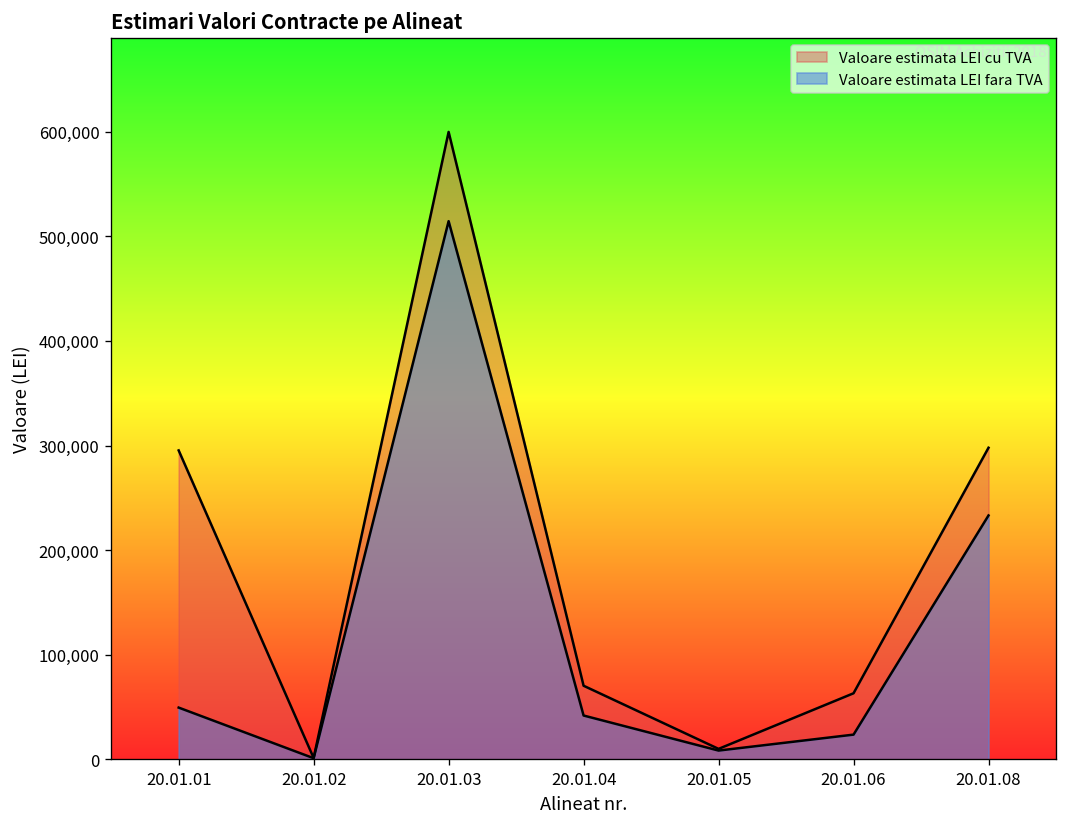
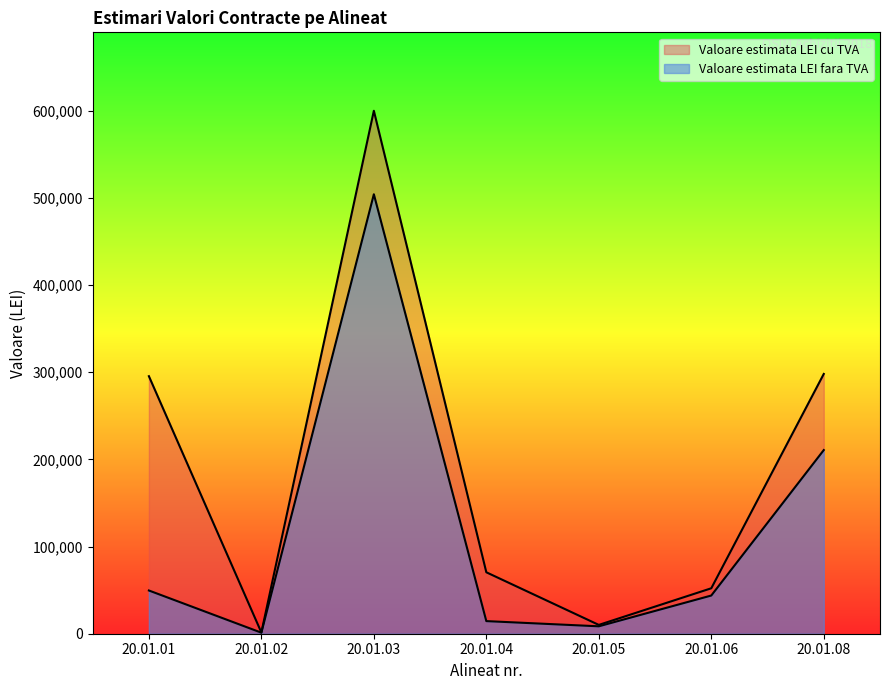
Valoare estimata LEI fara TVA, 20.01.03: 510,000 -> 500,000
Valoare estimata LEI fara TVA, 20.01.04: 40,000 -> 10,000
Valoare estimata LEI cu TVA, 20.01.06: 60,000 -> 50,000
Valoare estimata LEI fara TVA, 20.01.06: 20,000 -> 40,000
Valoare estimata LEI fara TVA, 20.01.08: 230,000 -> 210,000
